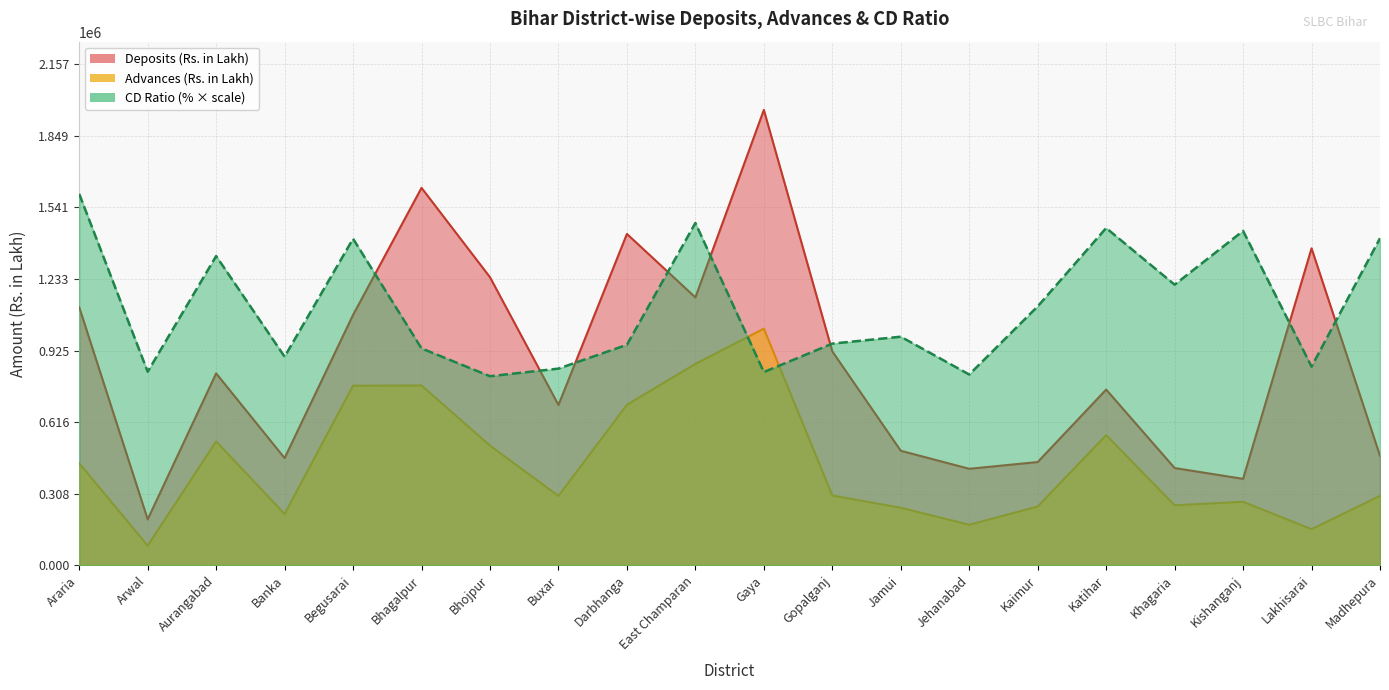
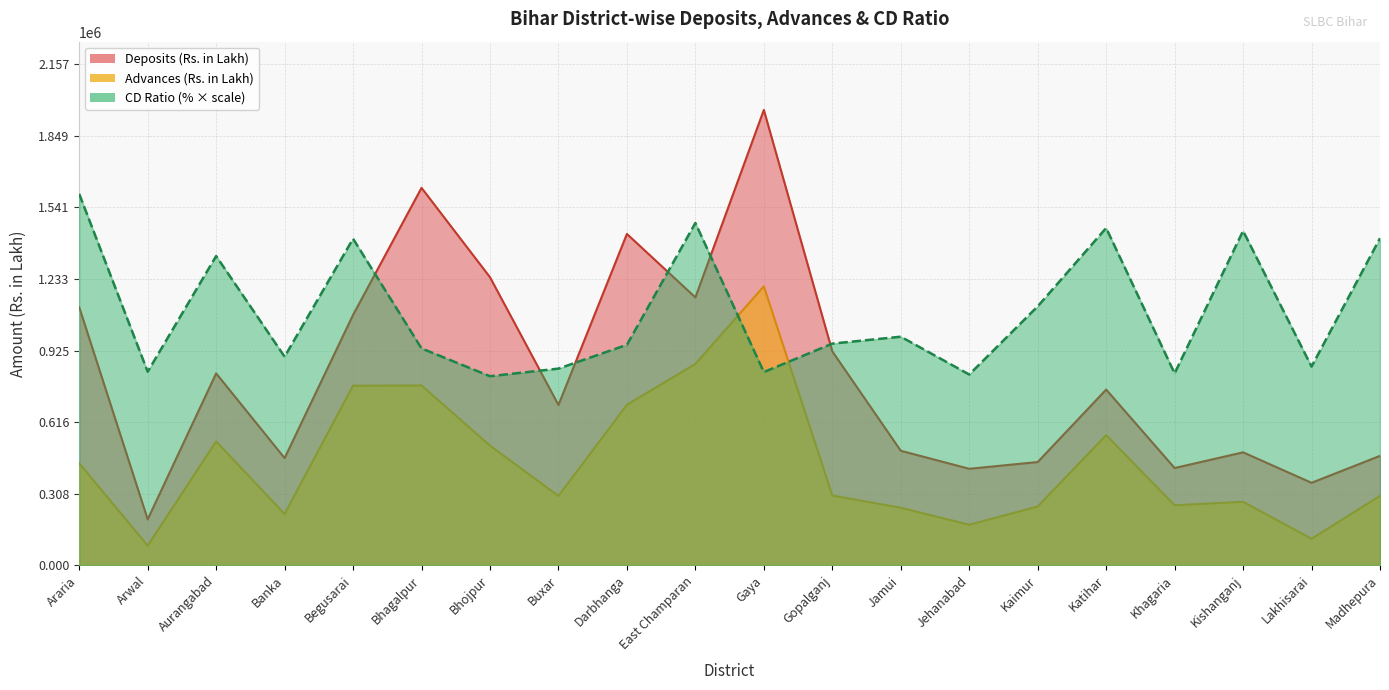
Advances (Rs. in Lakh), Gaya: 1020000 -> 1200000
CD Ratio (% × scale), Khagaria: 1210000 -> 830000
Deposits (Rs. in Lakh), Kishanganj: 370000 -> 490000
Deposits (Rs. in Lakh), Lakhisarai: 1370000 -> 350000
Advances (Rs. in Lakh), Lakhisarai: 150000 -> 110000
